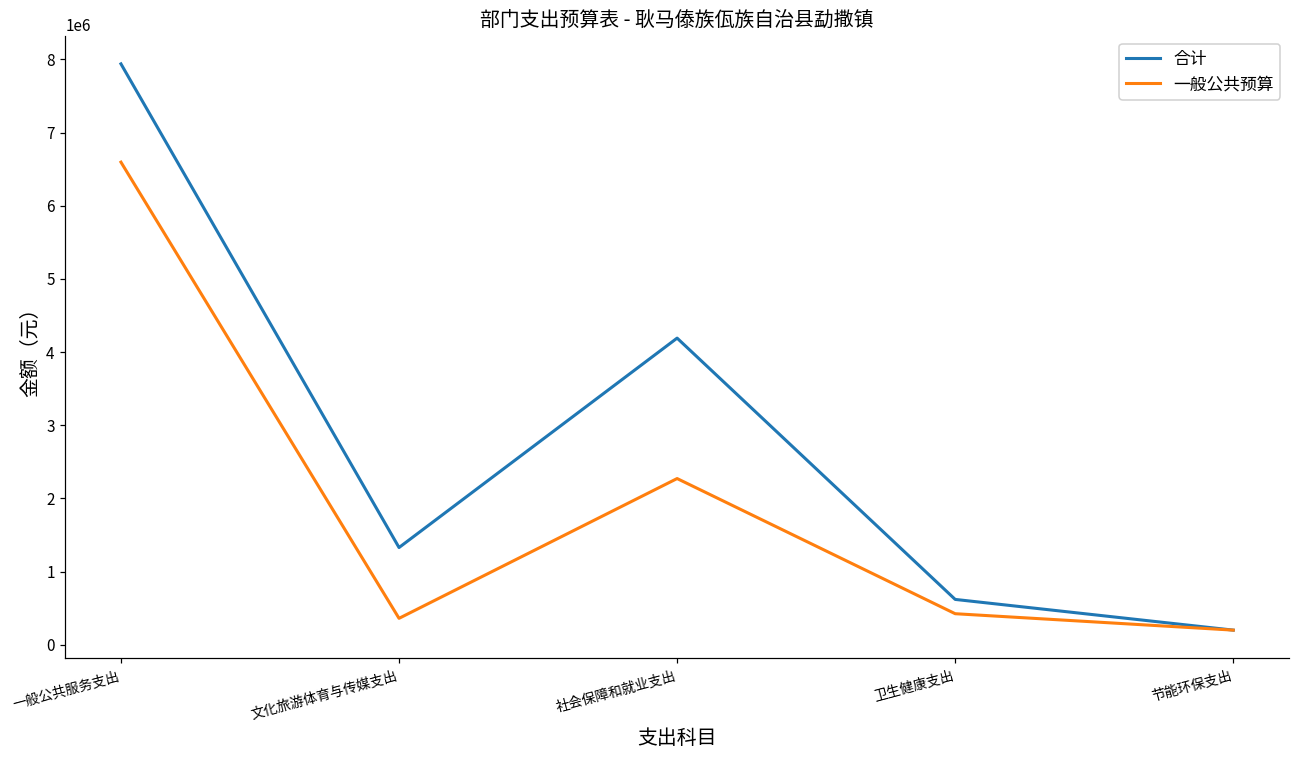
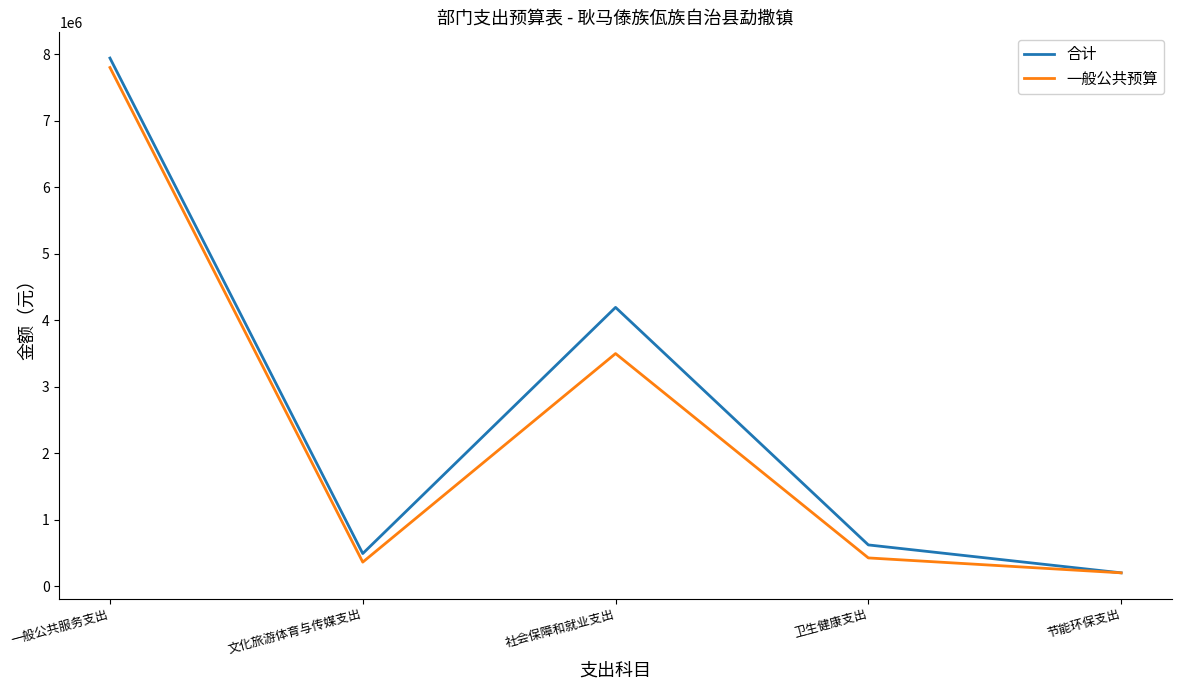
一般公共预算, 一般公共服务支出: 6600000 -> 7800000
合计, 文化旅游体育与传媒支出: 1300000 -> 500000
一般公共预算, 社会保障和就业支出: 2300000 -> 3500000
